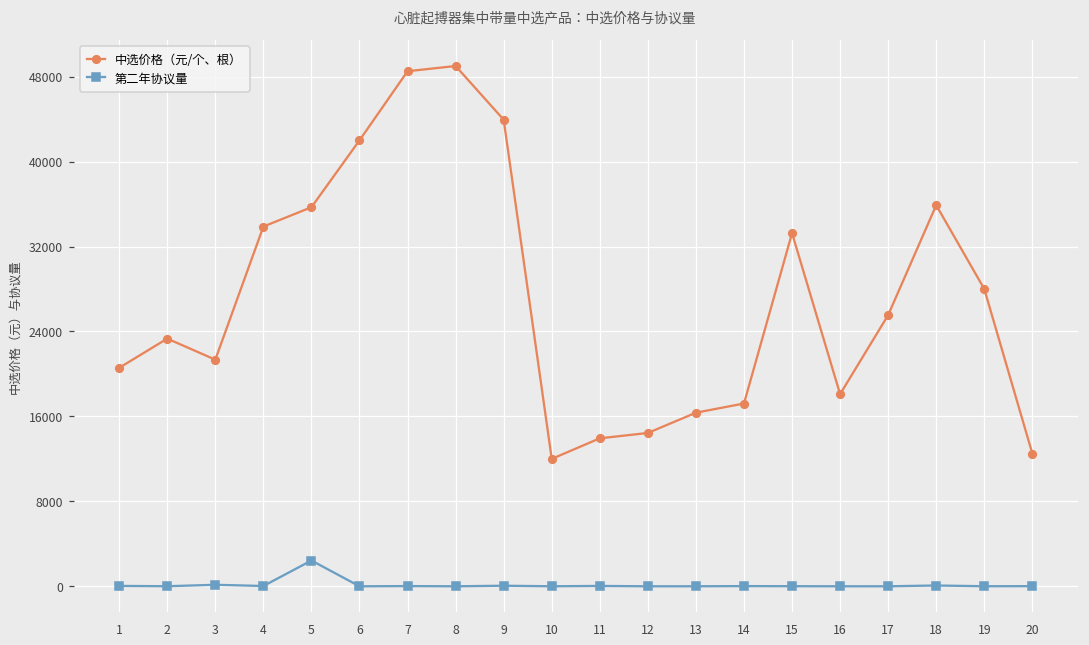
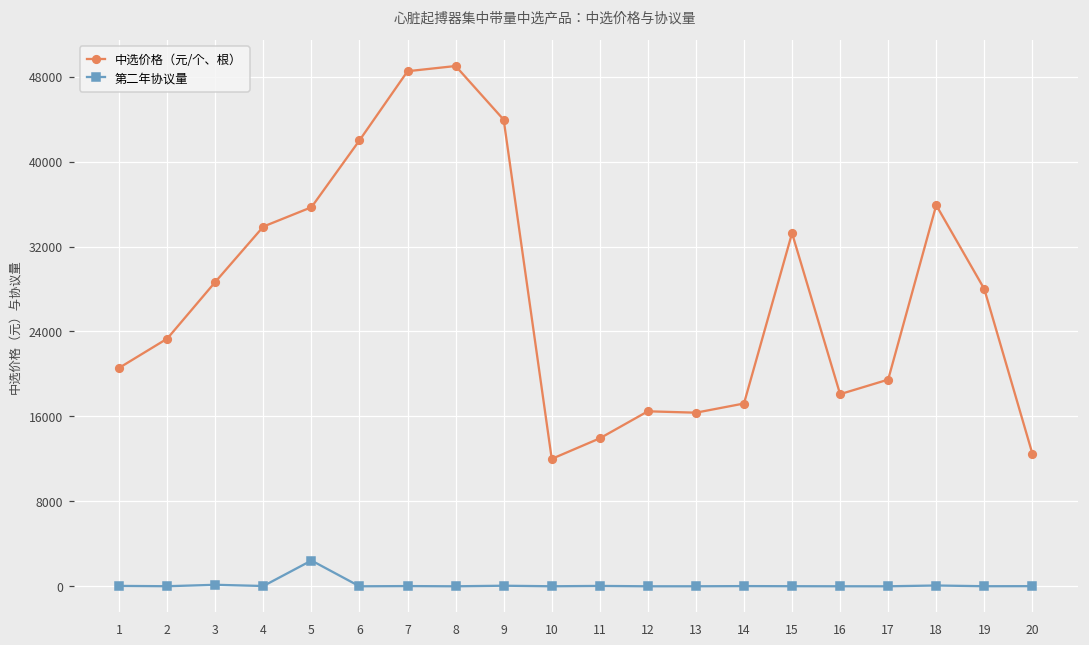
中选价格（元/个、根）, 3: 21000 -> 29000
中选价格（元/个、根）, 12: 14000 -> 16000
中选价格（元/个、根）, 17: 26000 -> 19000
